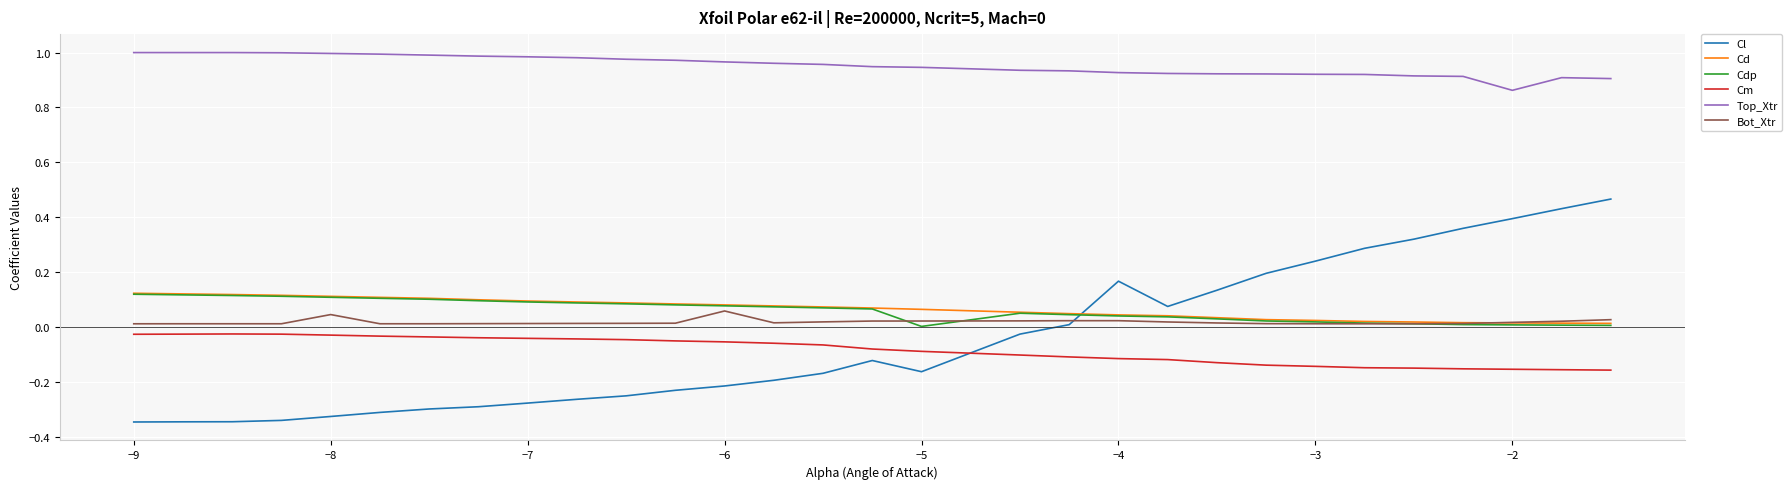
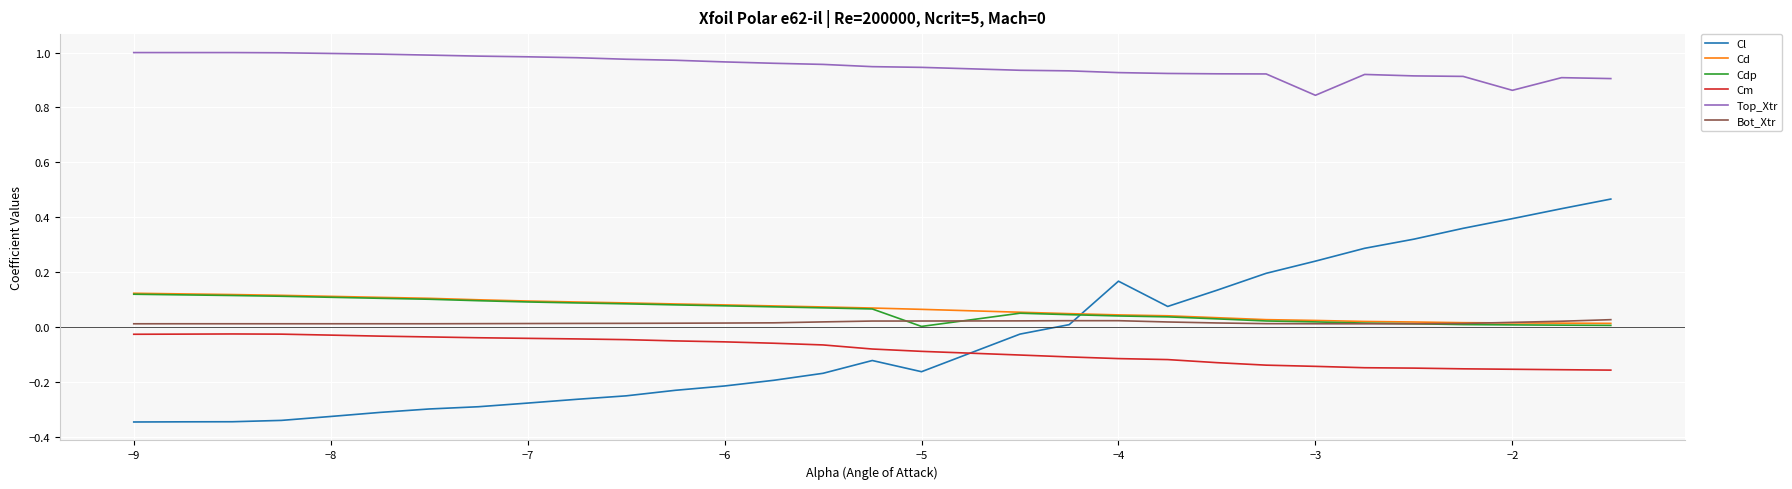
Bot_Xtr, −8: 0.04 -> 0.01
Bot_Xtr, −6: 0.06 -> 0.01
Top_Xtr, −3: 0.92 -> 0.84
